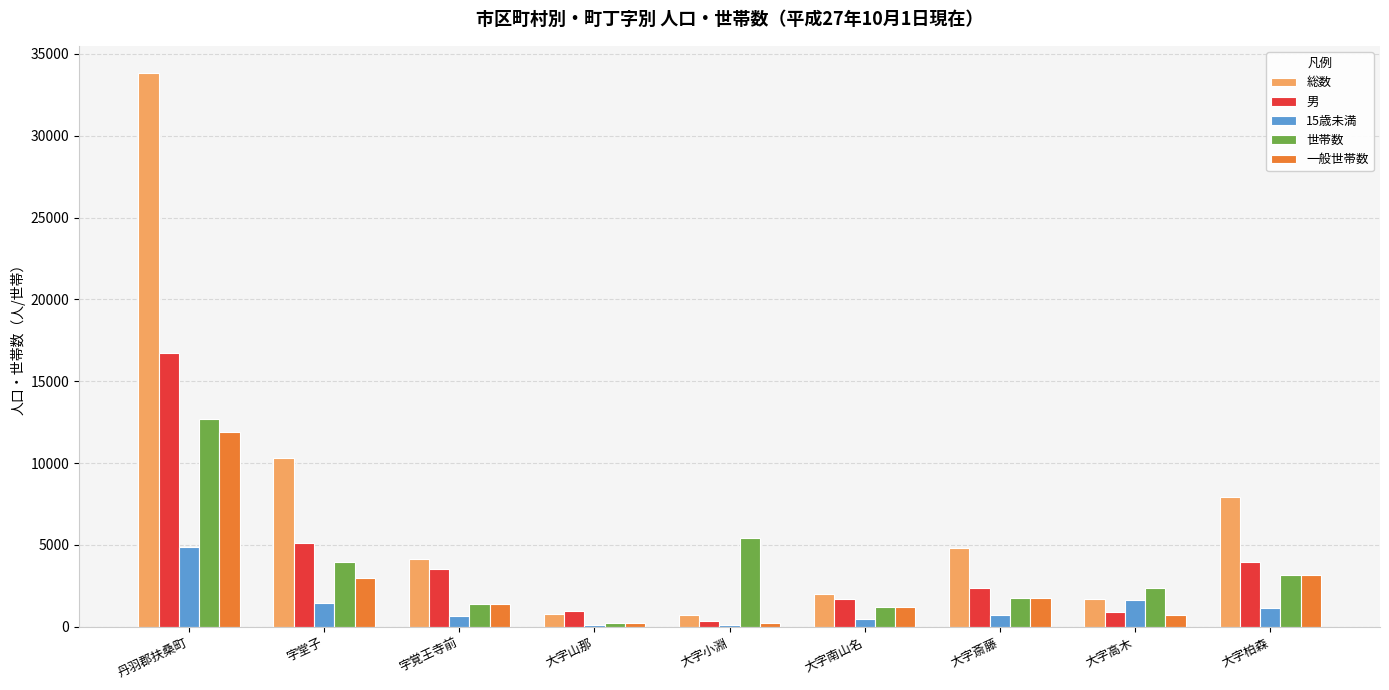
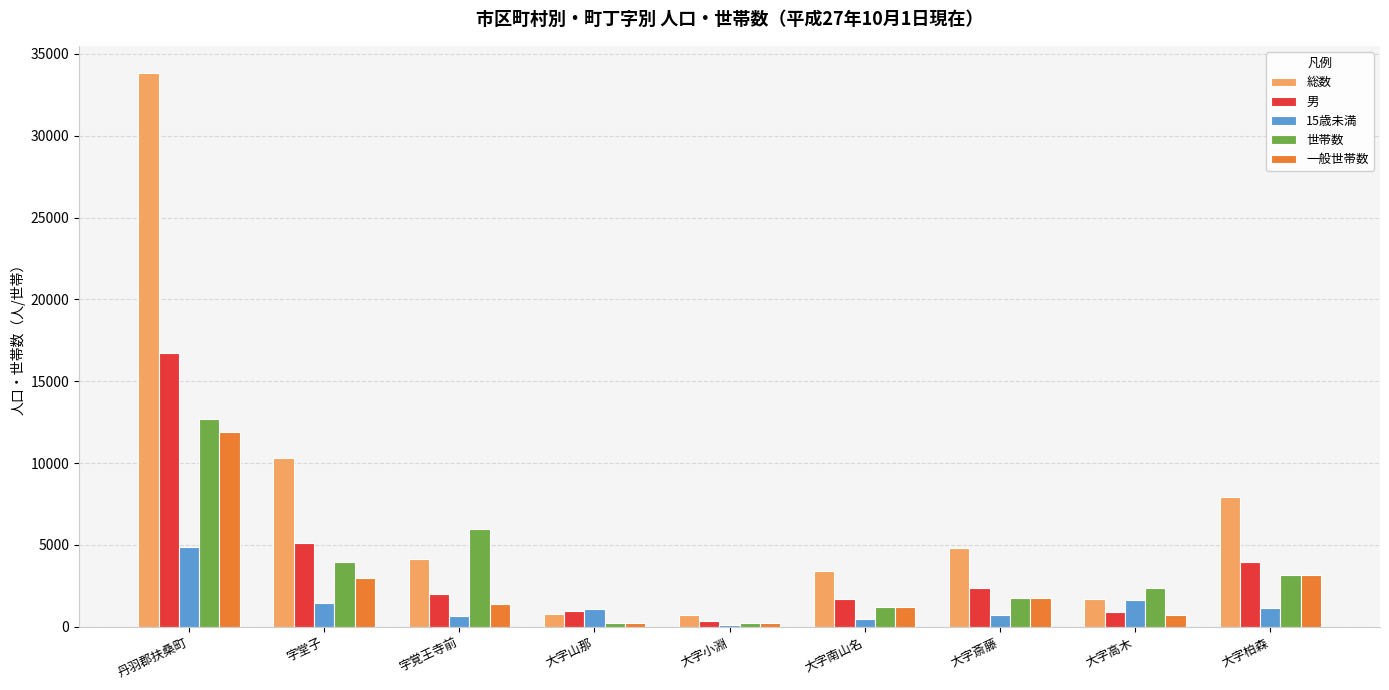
男, 字覚王寺前: 3500 -> 2000
世帯数, 字覚王寺前: 1400 -> 5900
15歳未満, 大字山那: 100 -> 1100
世帯数, 大字小淵: 5400 -> 300
総数, 大字南山名: 2000 -> 3400
